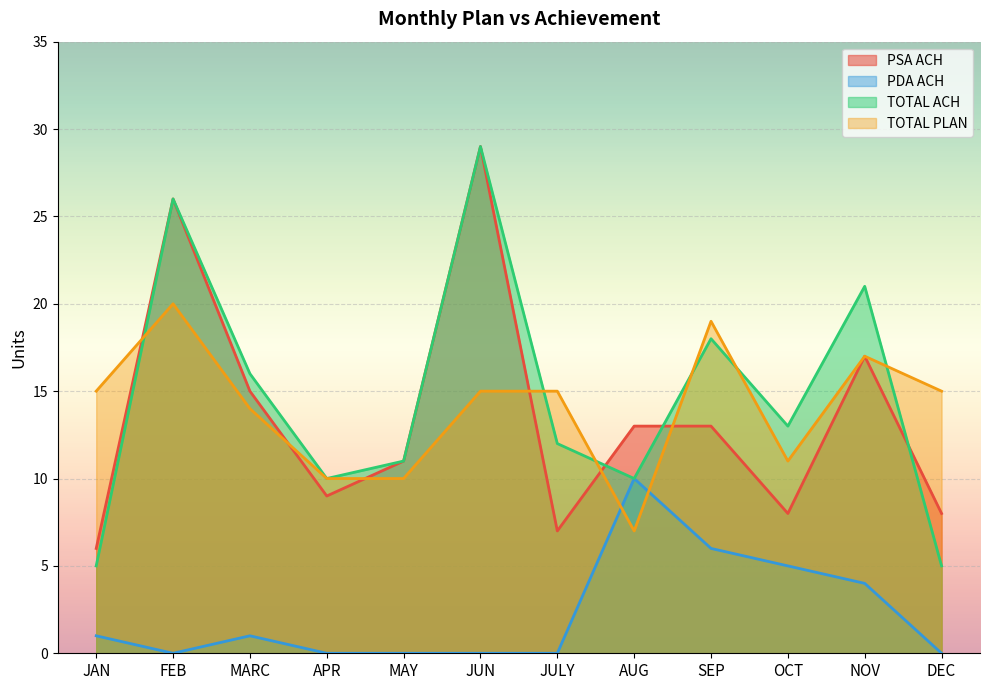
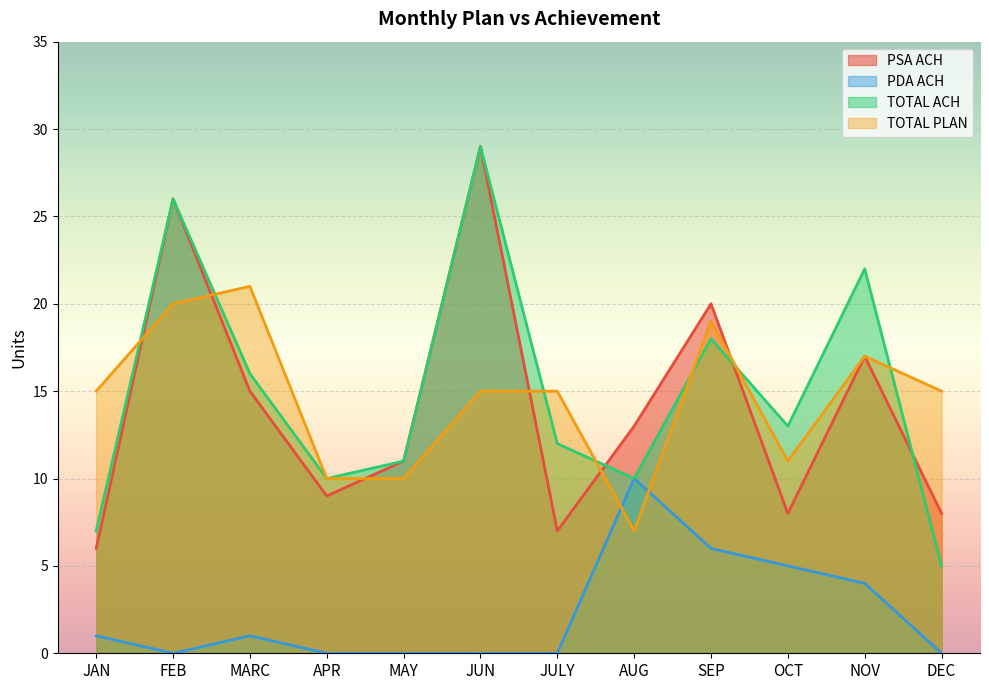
TOTAL ACH, JAN: 5 -> 7
TOTAL PLAN, MARC: 14 -> 21
PSA ACH, SEP: 13 -> 20
TOTAL ACH, NOV: 21 -> 22
